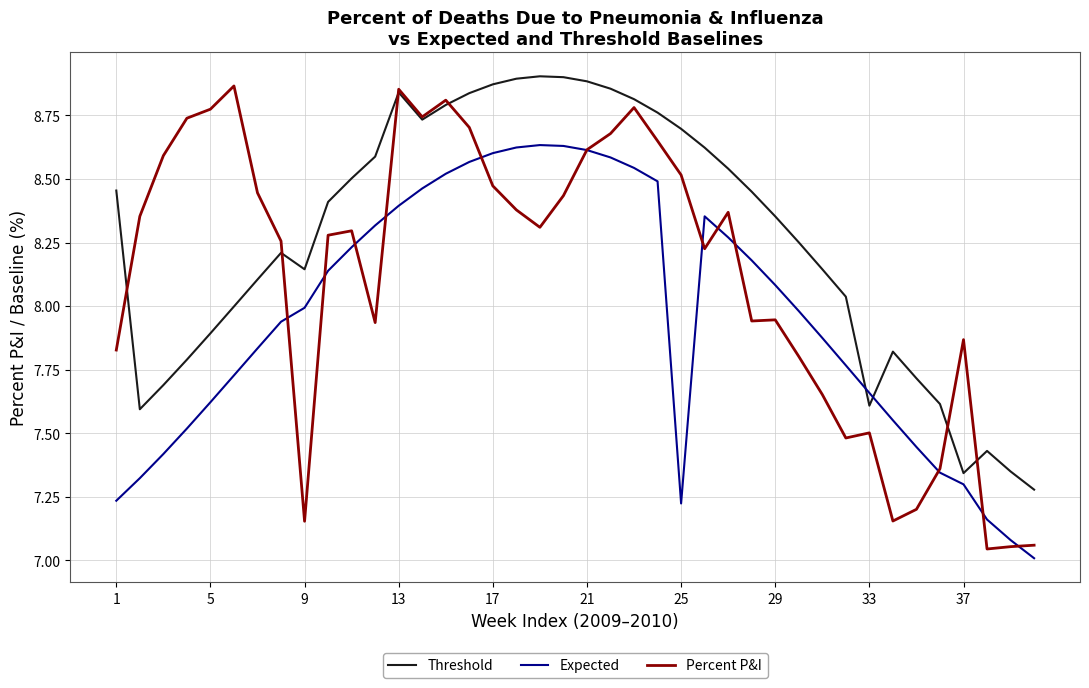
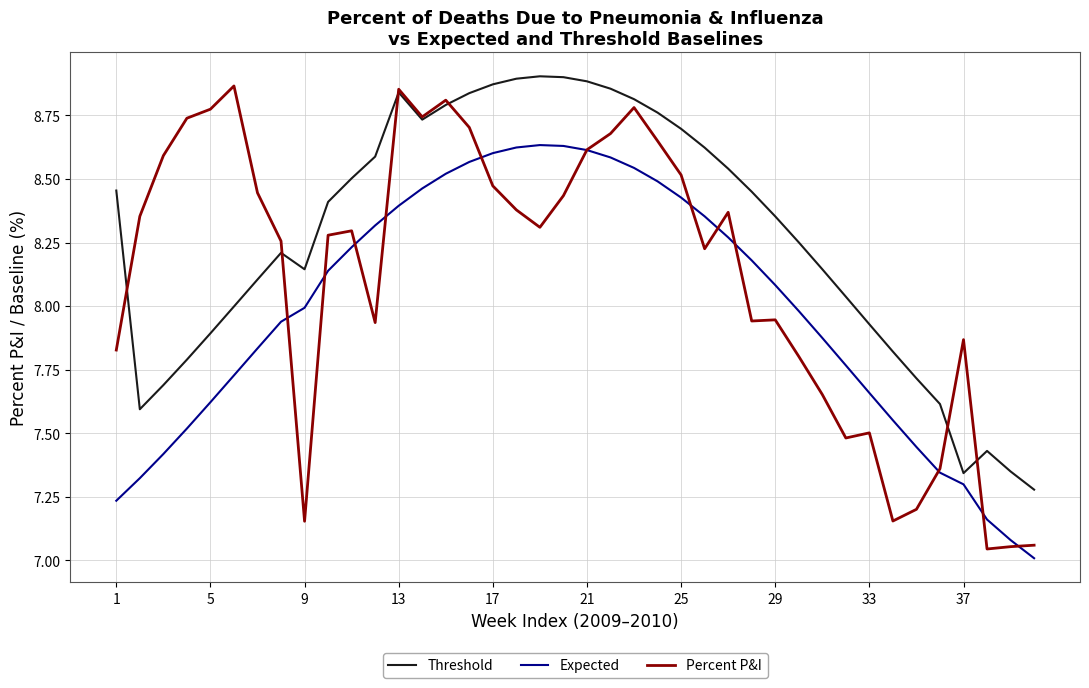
Expected, 25: 7.22 -> 8.43
Threshold, 33: 7.61 -> 7.93
